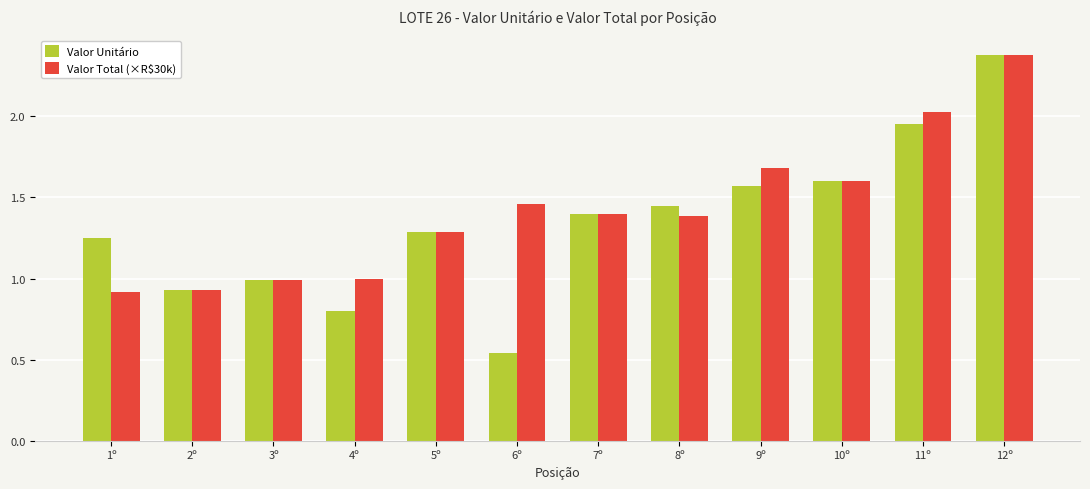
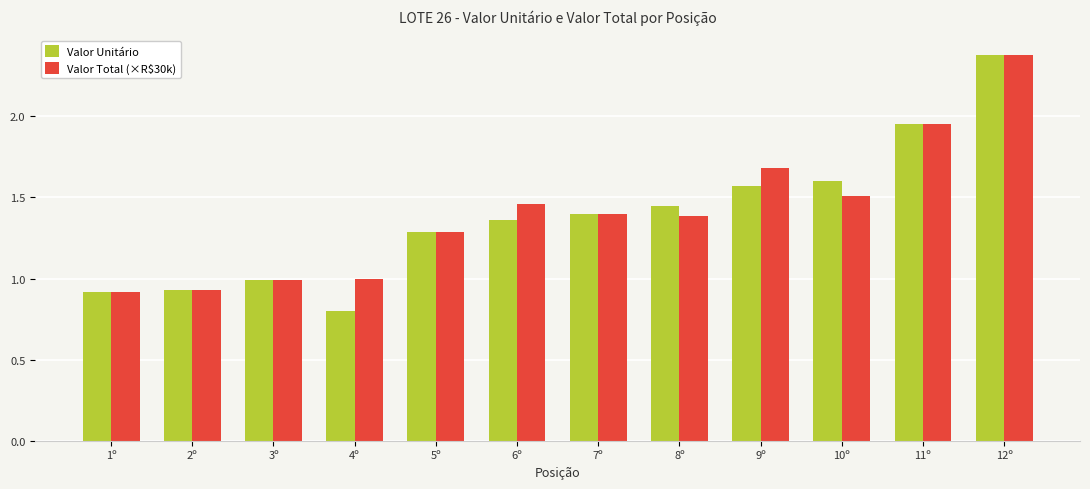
Valor Unitário, 1º: 1.25 -> 0.92
Valor Unitário, 6º: 0.54 -> 1.36
Valor Total (×R$30k), 10º: 1.60 -> 1.51
Valor Total (×R$30k), 11º: 2.03 -> 1.95
